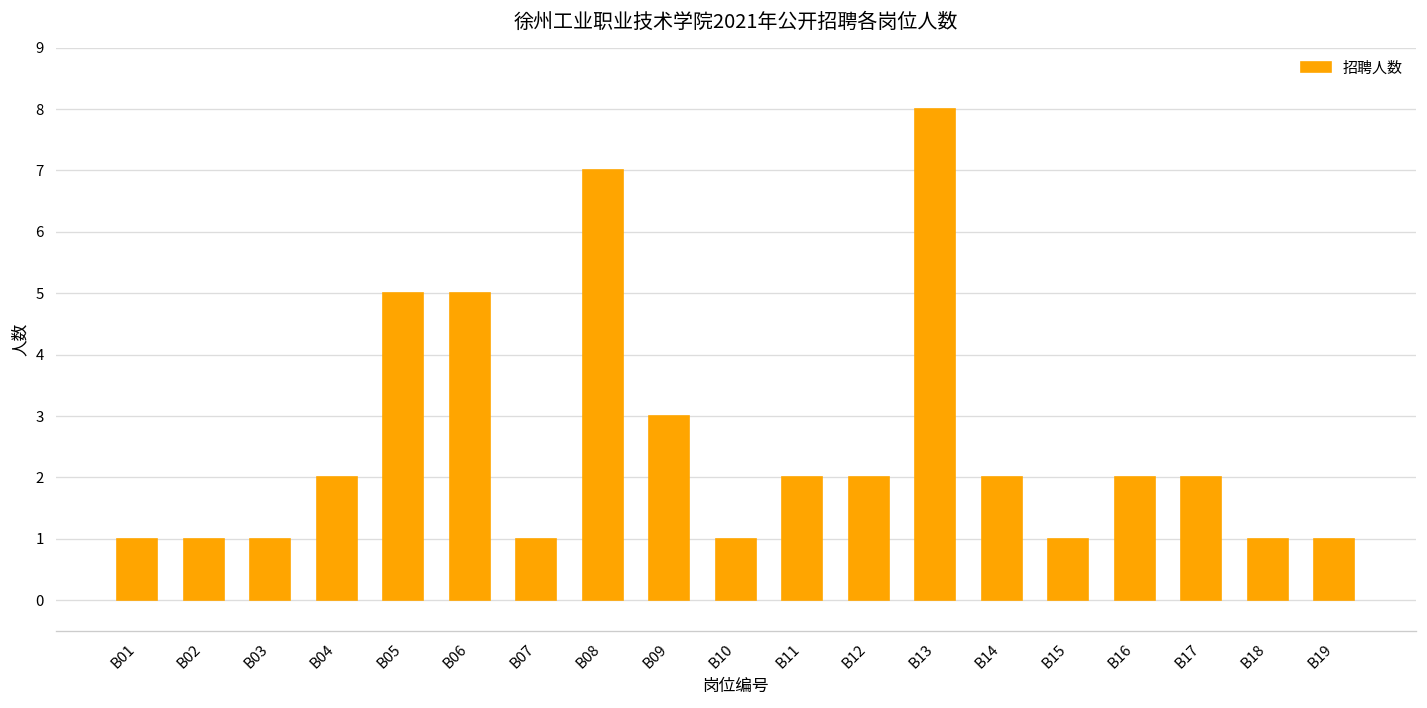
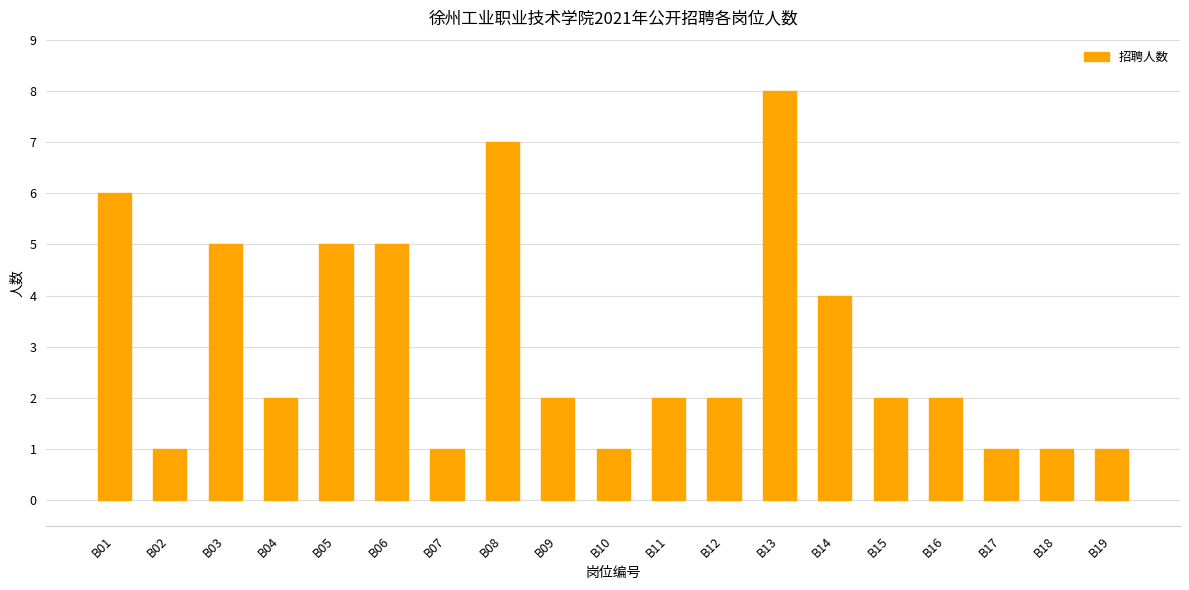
B01: 1 -> 6
B03: 1 -> 5
B09: 3 -> 2
B14: 2 -> 4
B15: 1 -> 2
B17: 2 -> 1
